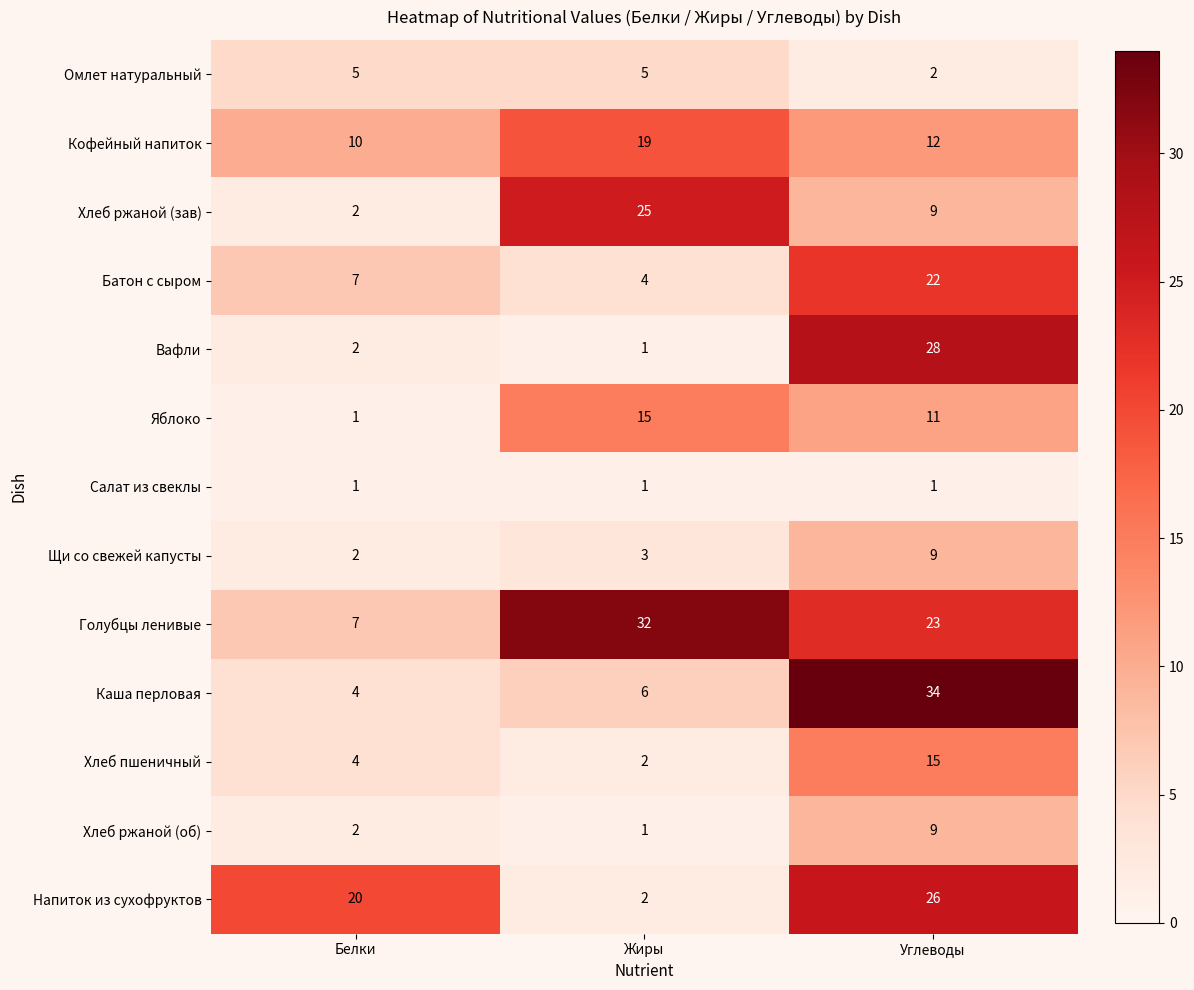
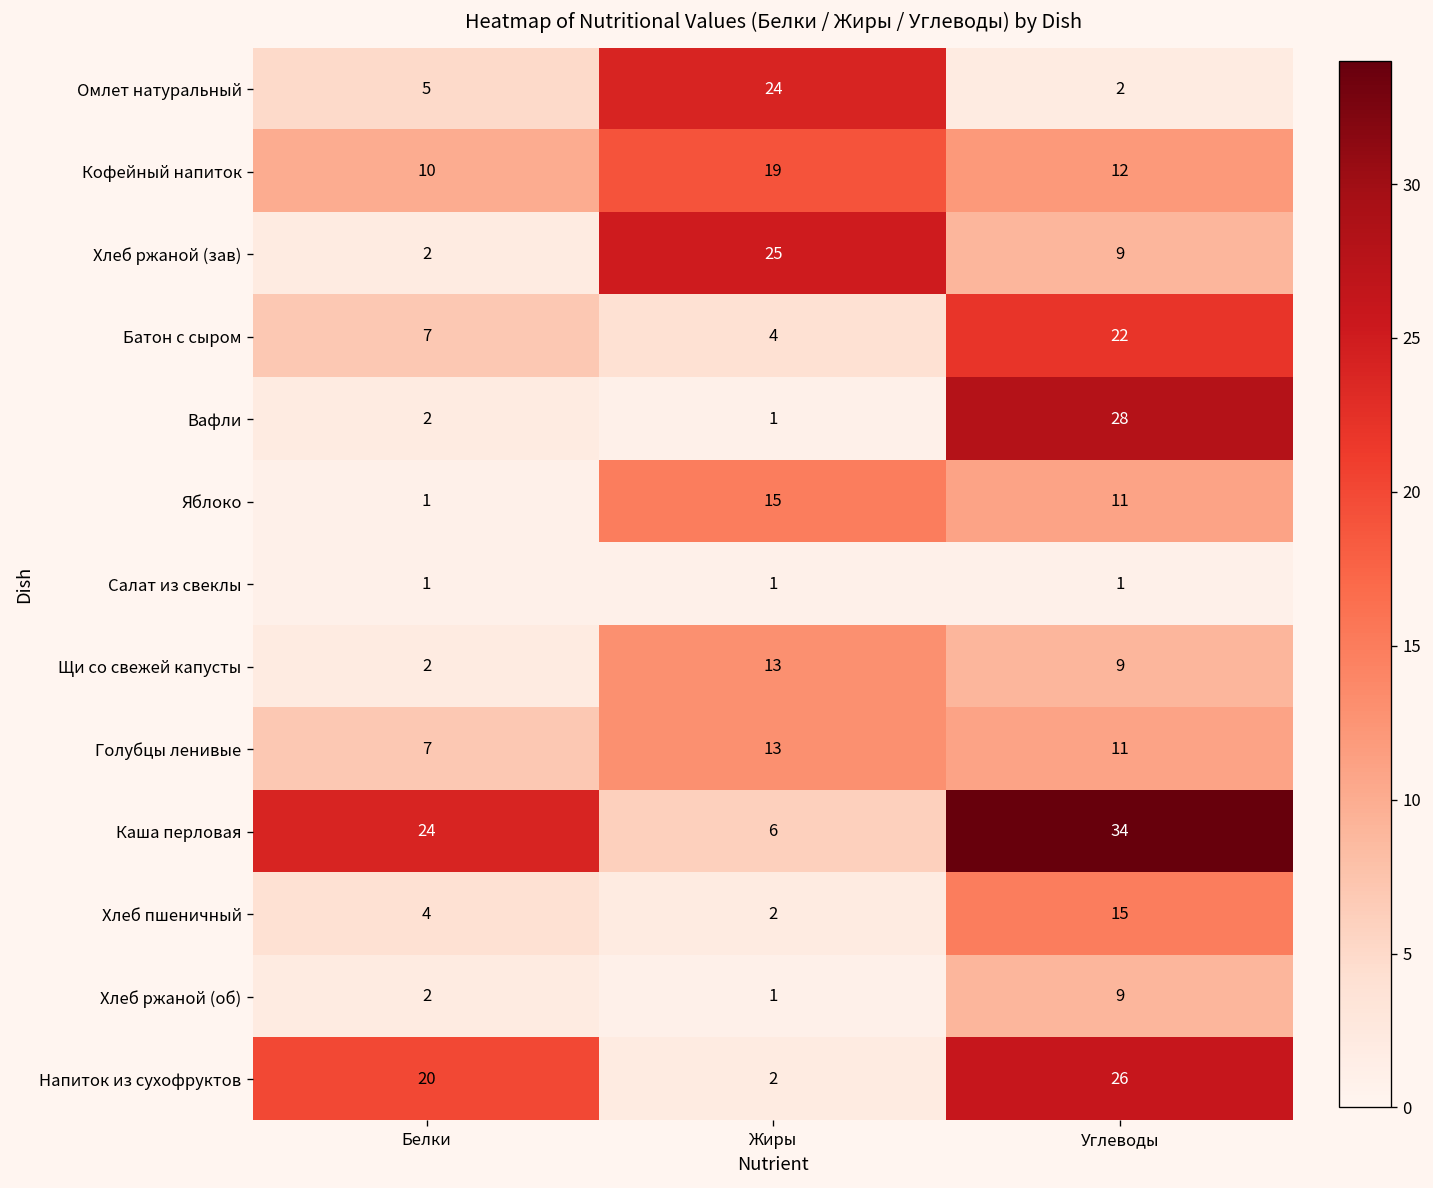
Омлет натуральный, Жиры: 5 -> 24
Щи со свежей капусты, Жиры: 3 -> 13
Голубцы ленивые, Жиры: 32 -> 13
Голубцы ленивые, Углеводы: 23 -> 11
Каша перловая, Белки: 4 -> 24
